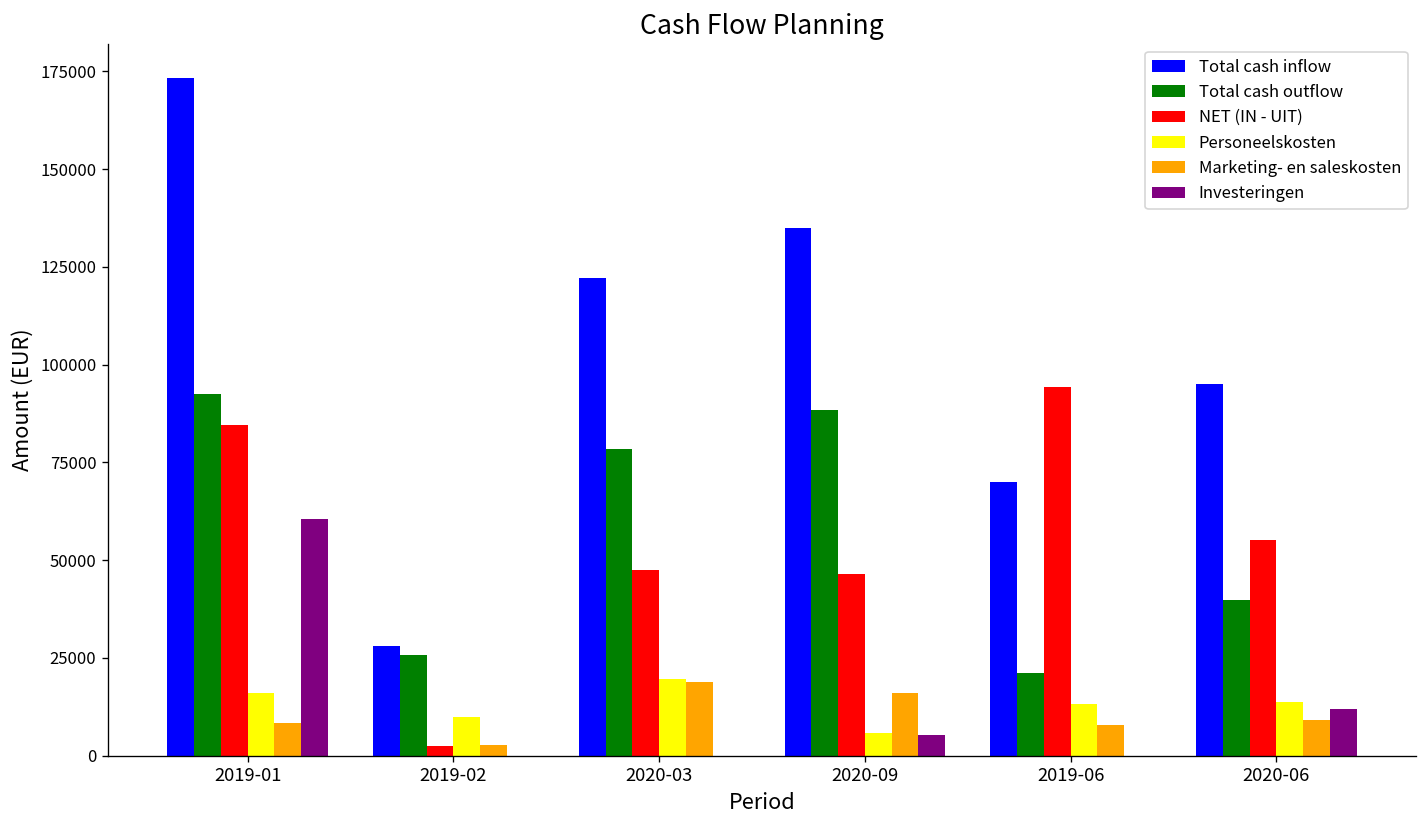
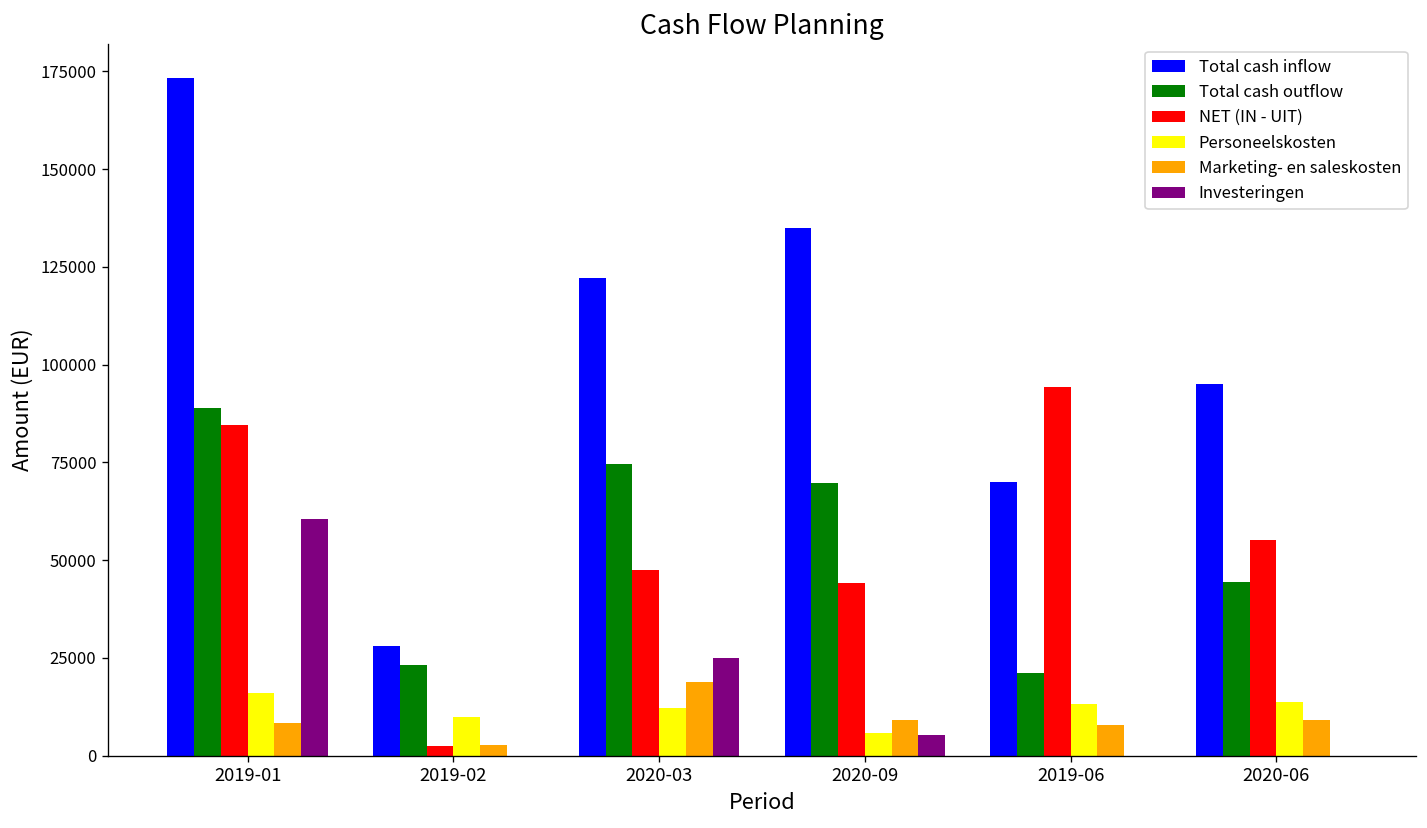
Total cash outflow, 2019-01: 93000 -> 89000
Total cash outflow, 2019-02: 26000 -> 23000
Total cash outflow, 2020-03: 79000 -> 74000
Personeelskosten, 2020-03: 20000 -> 12000
Investeringen, 2020-03: 0 -> 25000
Total cash outflow, 2020-09: 88000 -> 70000
NET (IN - UIT), 2020-09: 47000 -> 44000
Marketing- en saleskosten, 2020-09: 16000 -> 9000
Total cash outflow, 2020-06: 40000 -> 44000
Investeringen, 2020-06: 12000 -> 0
